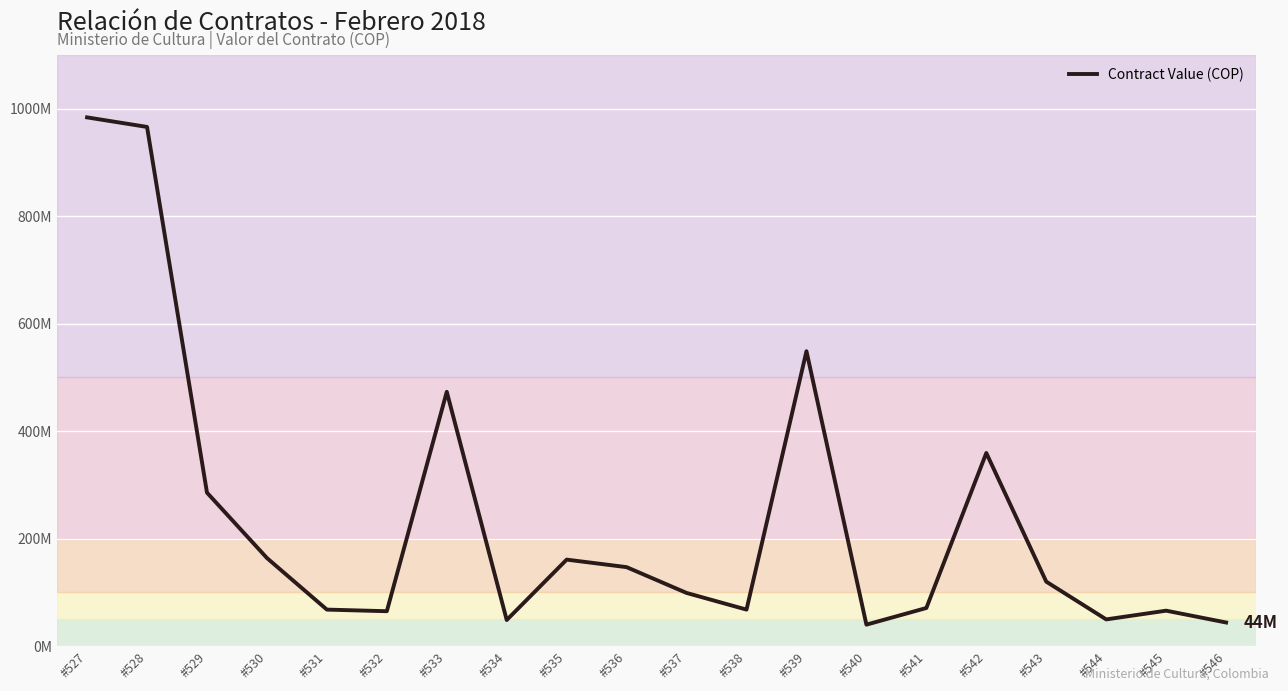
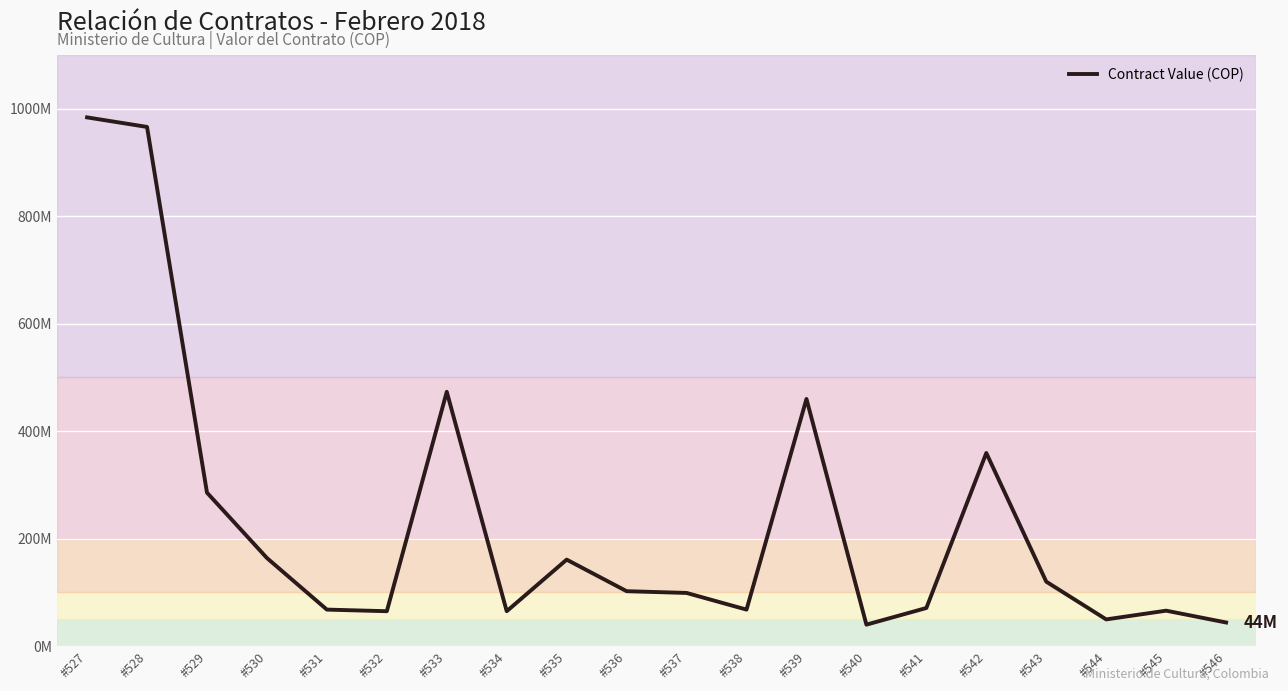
#534: 50000000 -> 70000000
#536: 150000000 -> 100000000
#539: 550000000 -> 460000000
